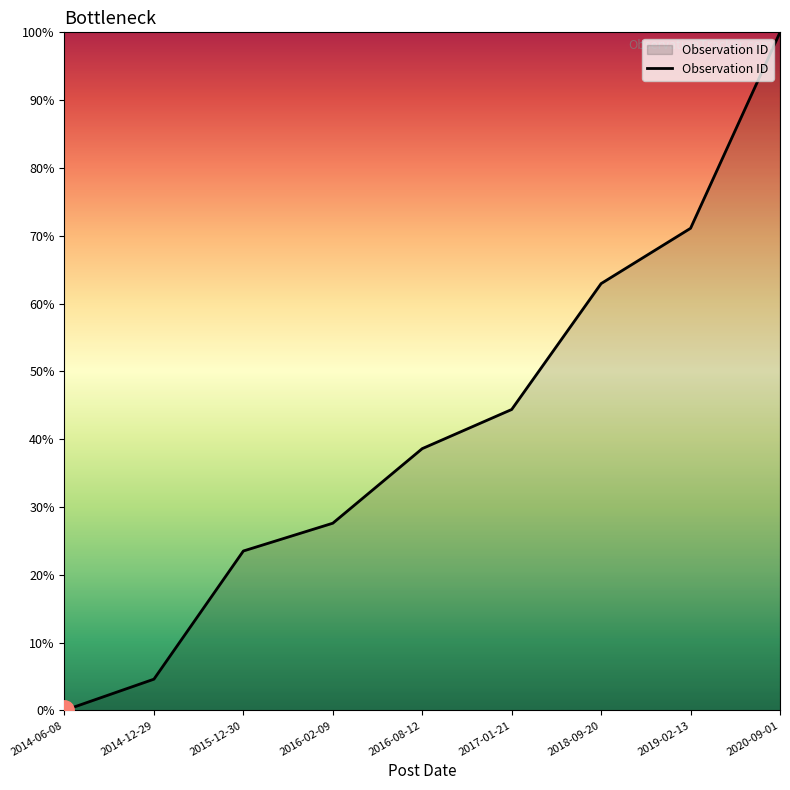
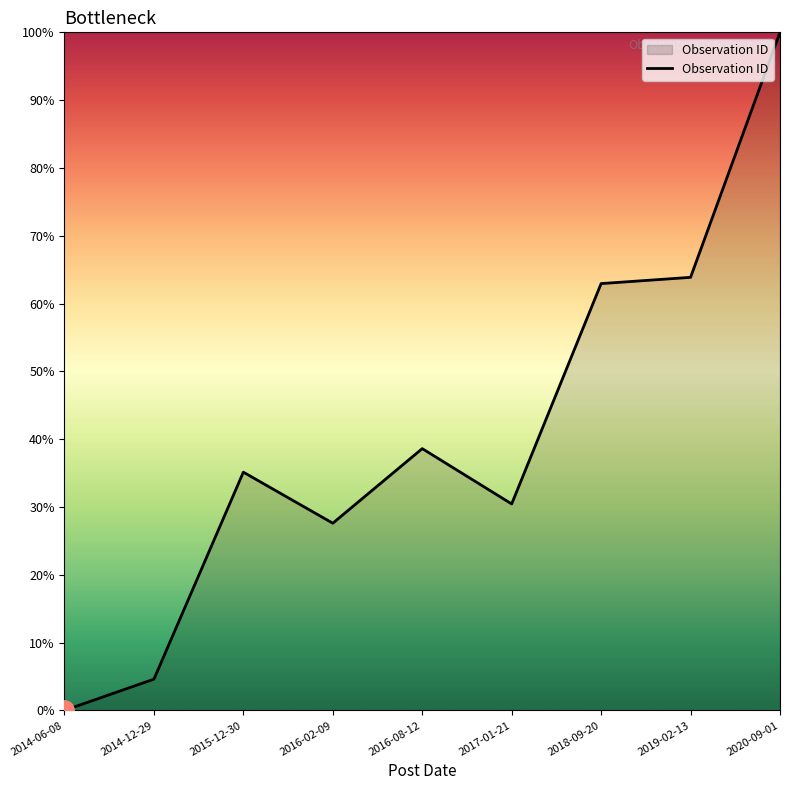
Observation ID, 2015-12-30: 24% -> 35%
Observation ID, 2017-01-21: 44% -> 30%
Observation ID, 2019-02-13: 71% -> 64%
